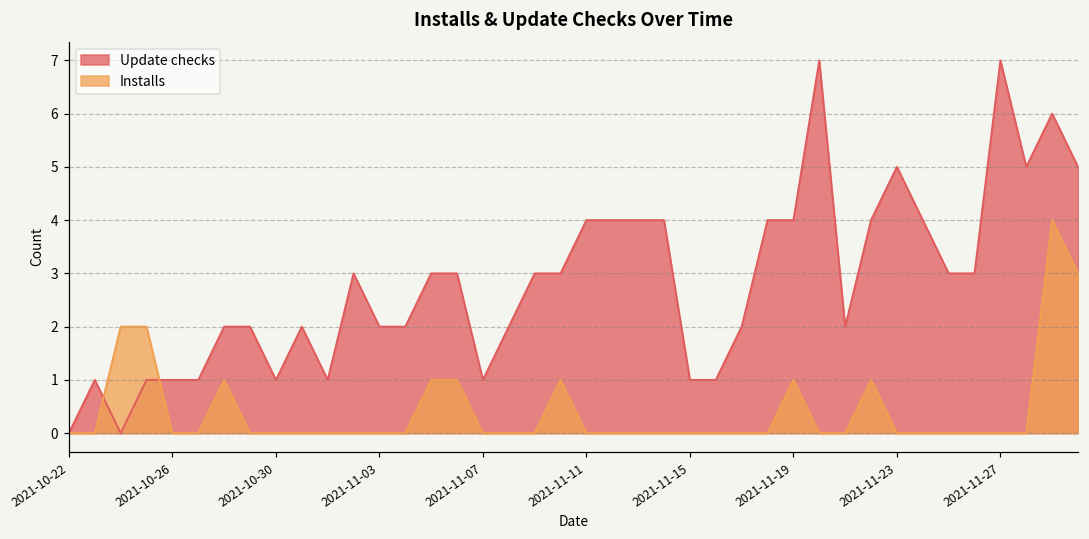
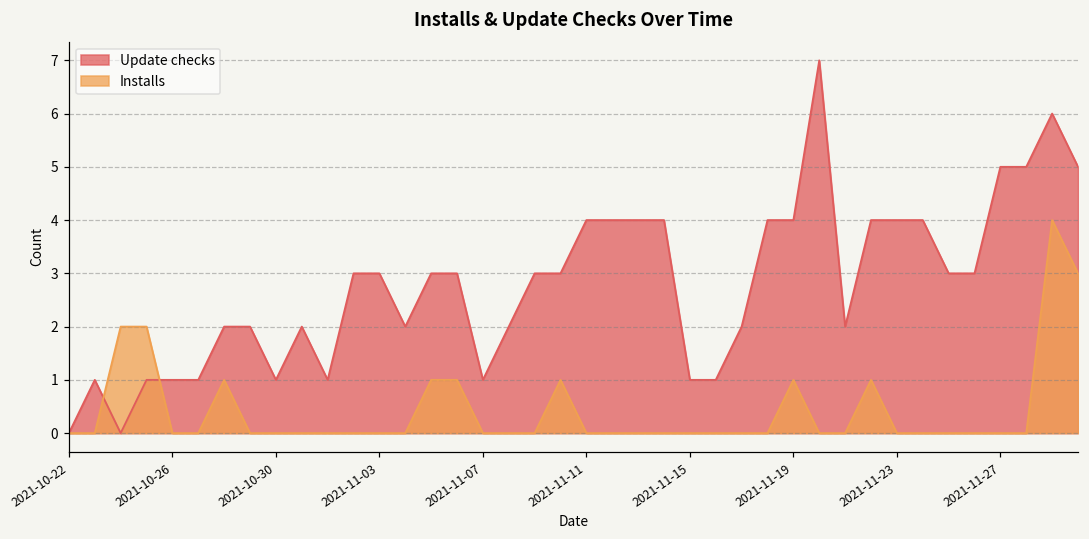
Update checks, 2021-11-03: 2 -> 3
Update checks, 2021-11-23: 5 -> 4
Update checks, 2021-11-27: 7 -> 5
